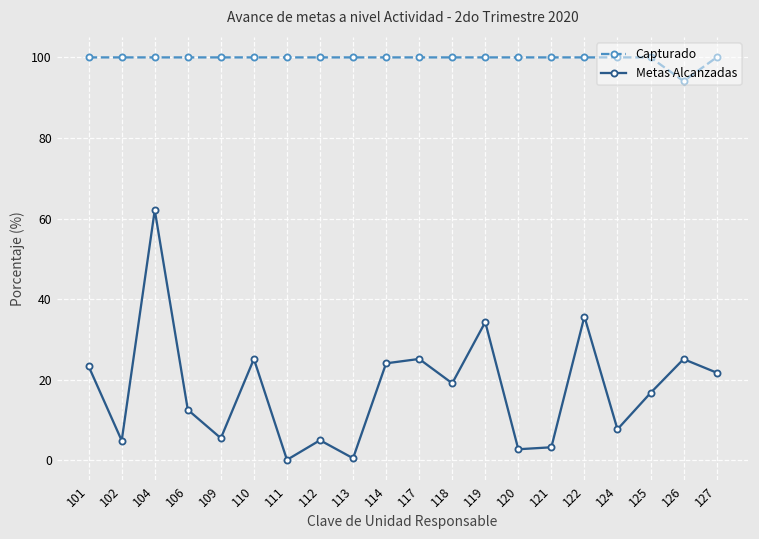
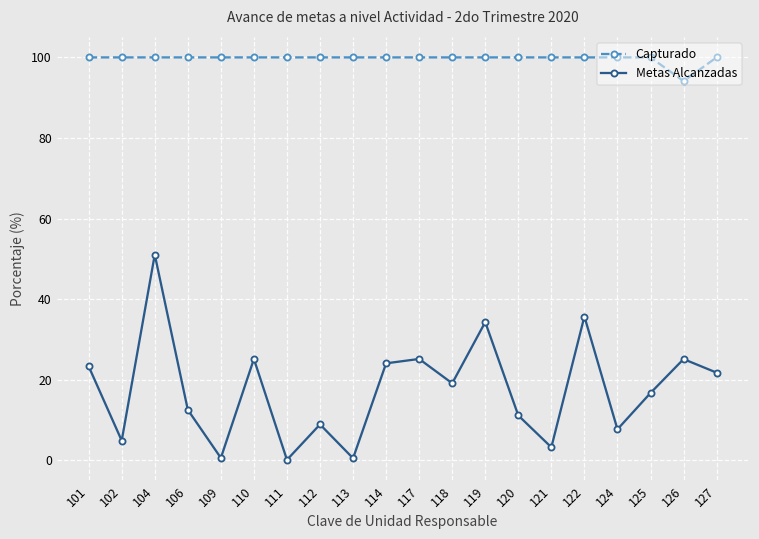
Metas Alcanzadas, 104: 62 -> 51
Metas Alcanzadas, 109: 6 -> 1
Metas Alcanzadas, 112: 5 -> 9
Metas Alcanzadas, 120: 3 -> 11
